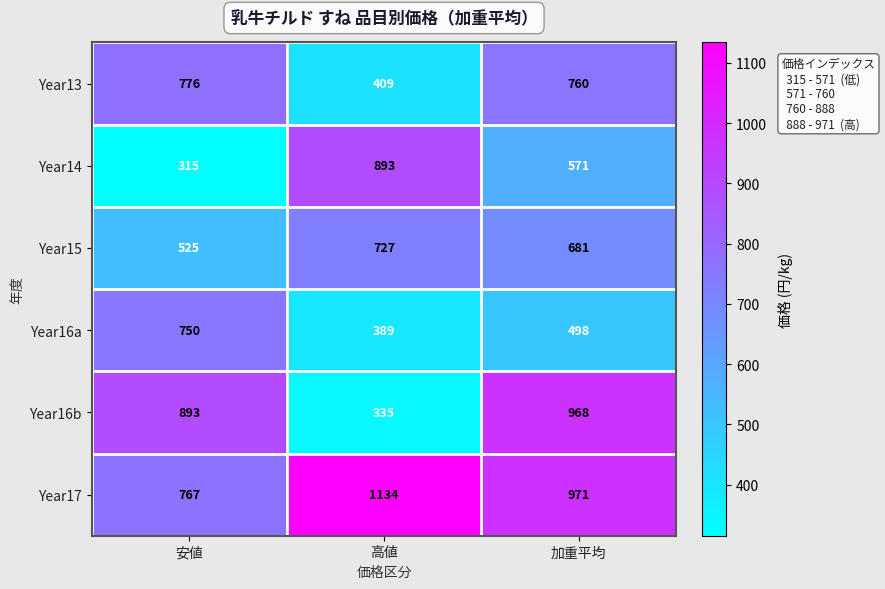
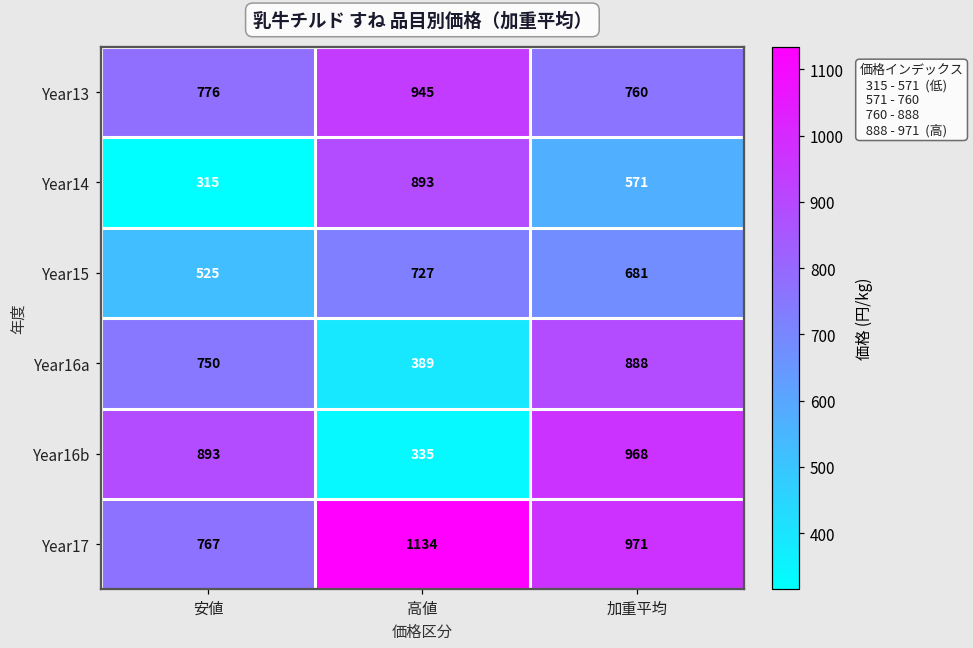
Year13, 高値: 409 -> 945
Year16a, 加重平均: 498 -> 888
